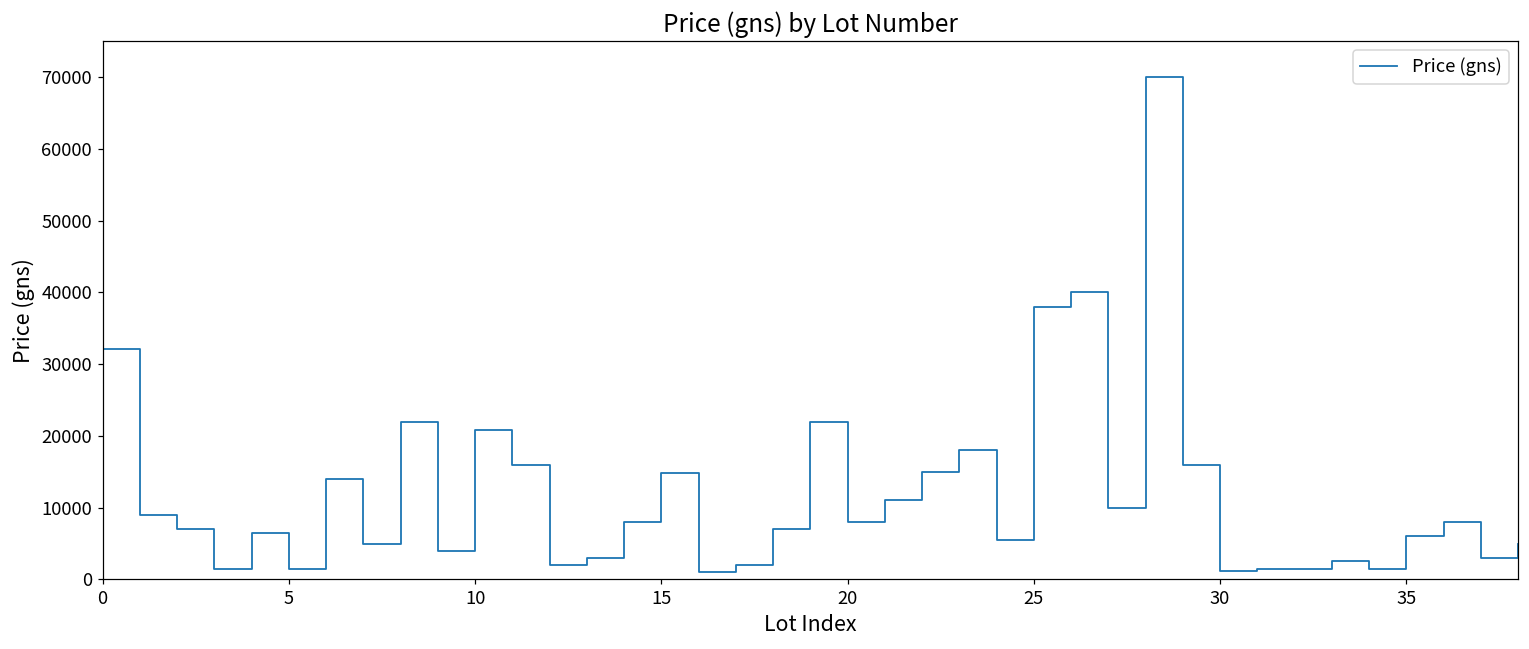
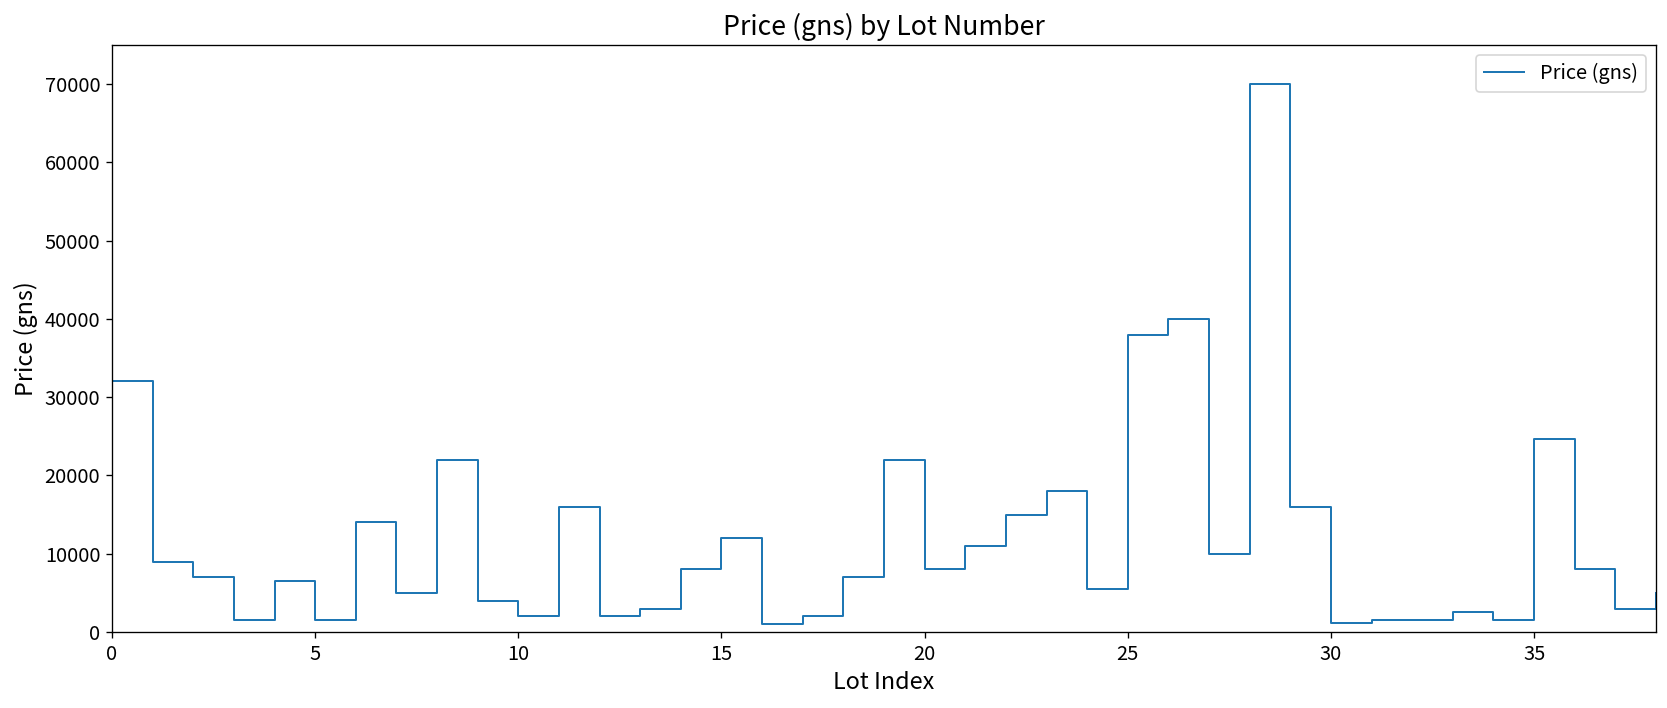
10: 21000 -> 2000
15: 15000 -> 12000
35: 6000 -> 25000
